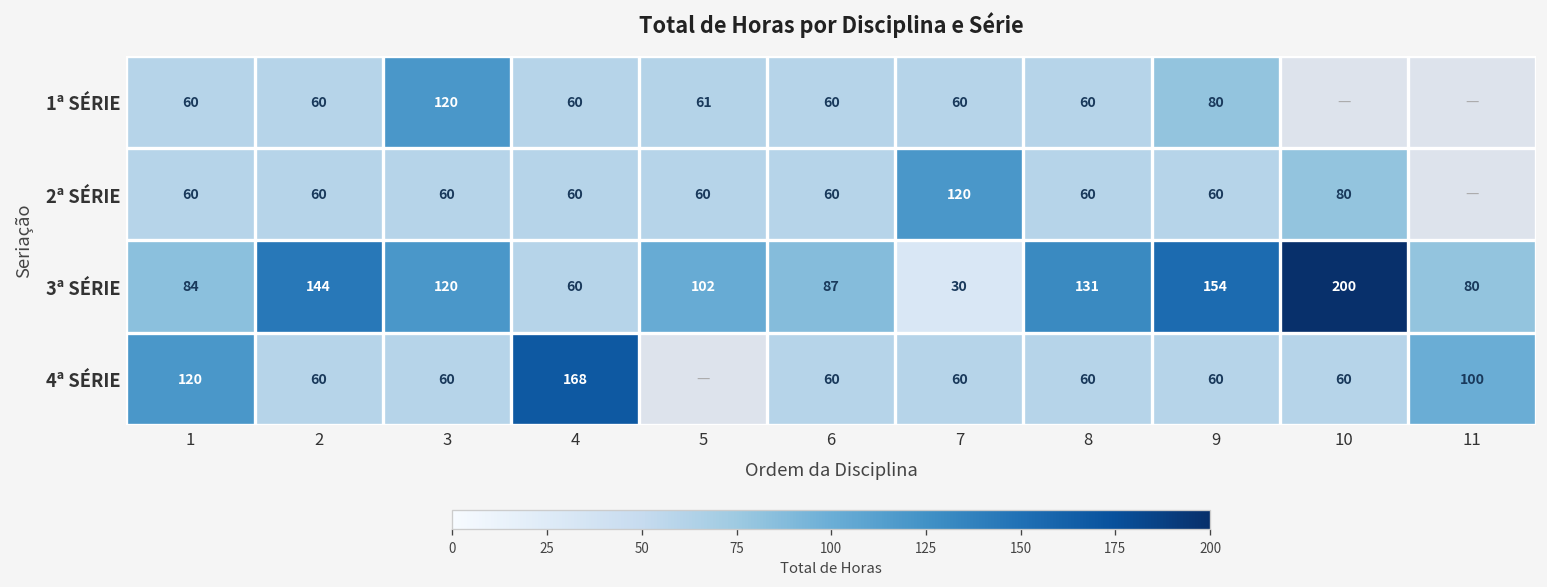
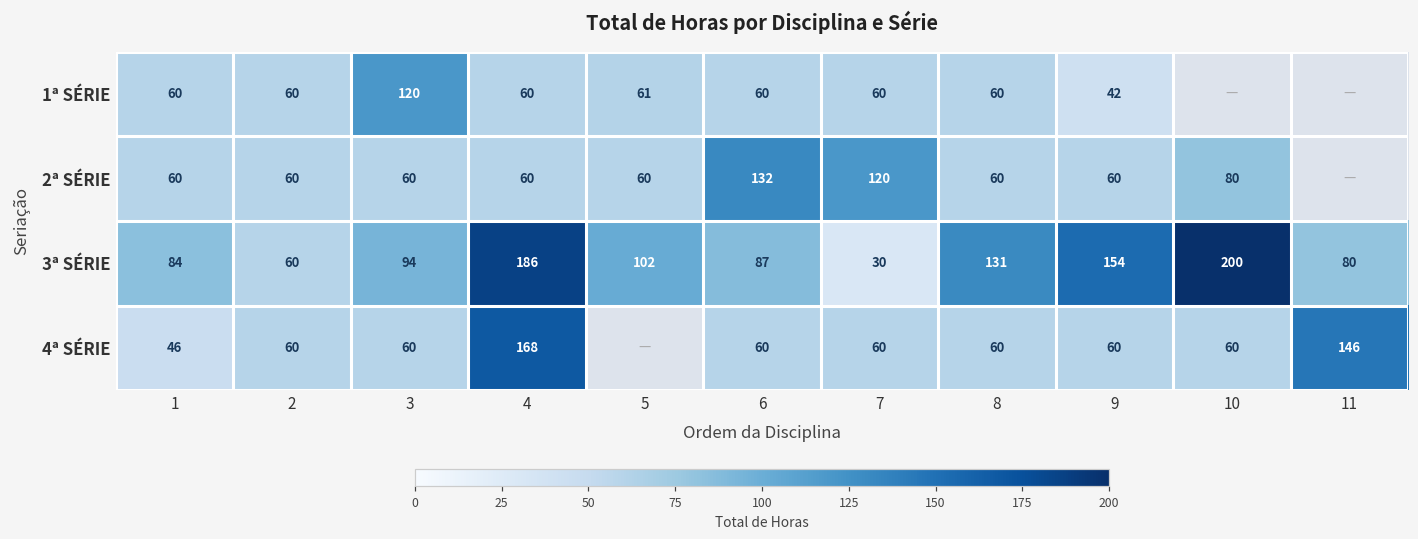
1ª SÉRIE, 9: 80 -> 42
2ª SÉRIE, 6: 60 -> 132
3ª SÉRIE, 2: 144 -> 60
3ª SÉRIE, 3: 120 -> 94
3ª SÉRIE, 4: 60 -> 186
4ª SÉRIE, 1: 120 -> 46
4ª SÉRIE, 11: 100 -> 146
